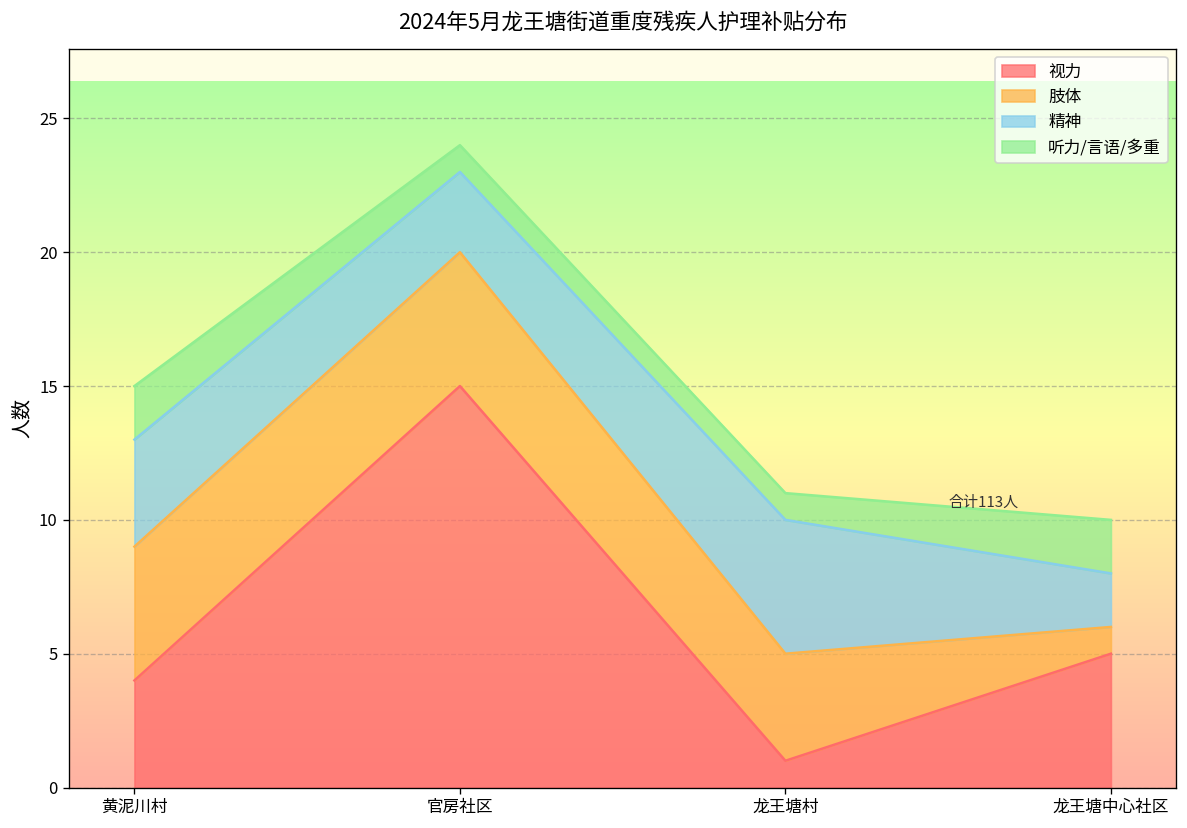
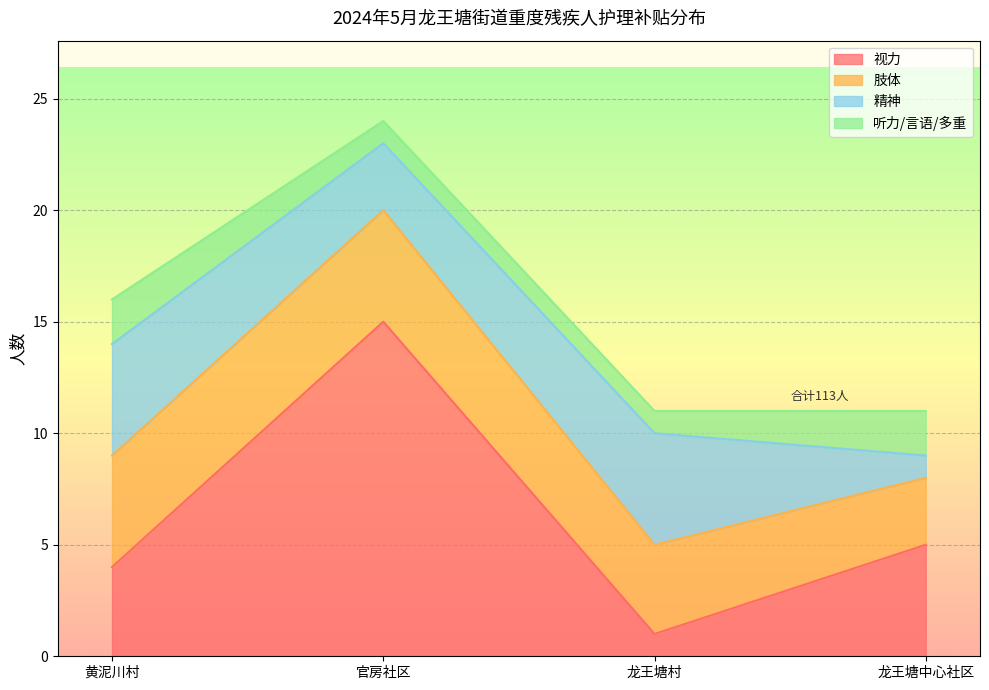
精神, 黄泥川村: 4 -> 5
肢体, 龙王塘中心社区: 1 -> 3
精神, 龙王塘中心社区: 2 -> 1
